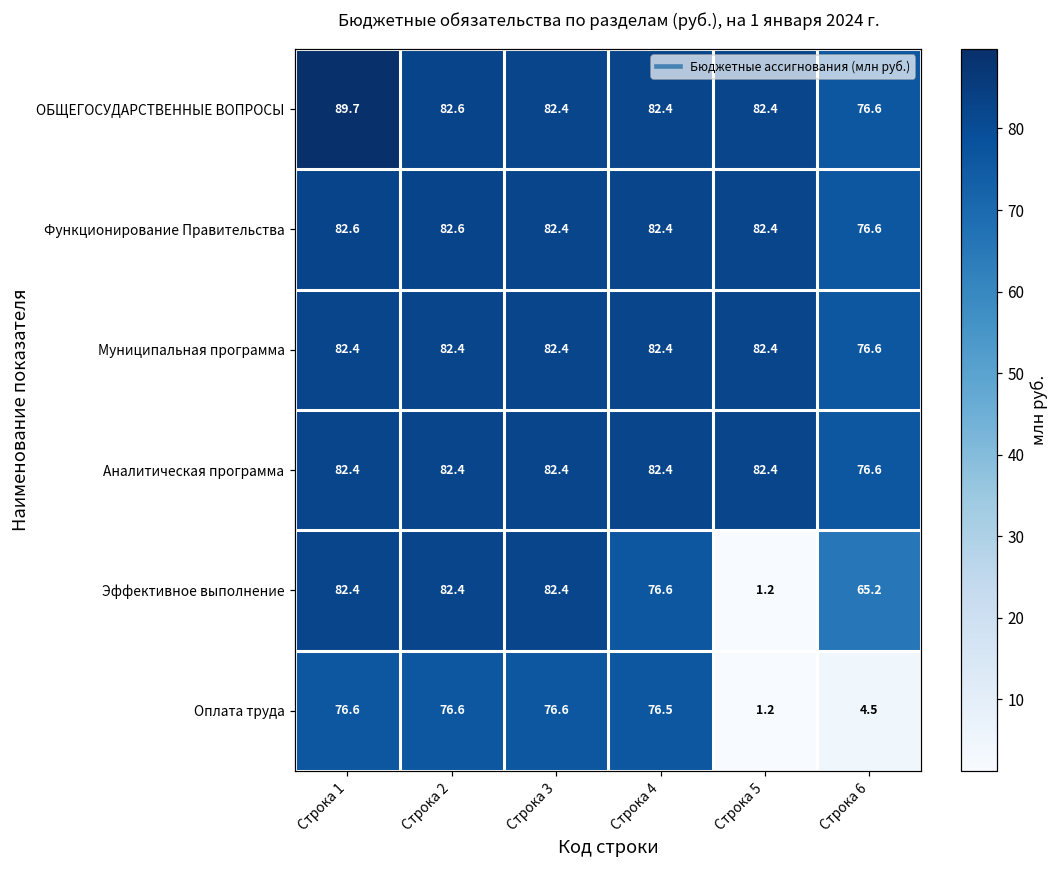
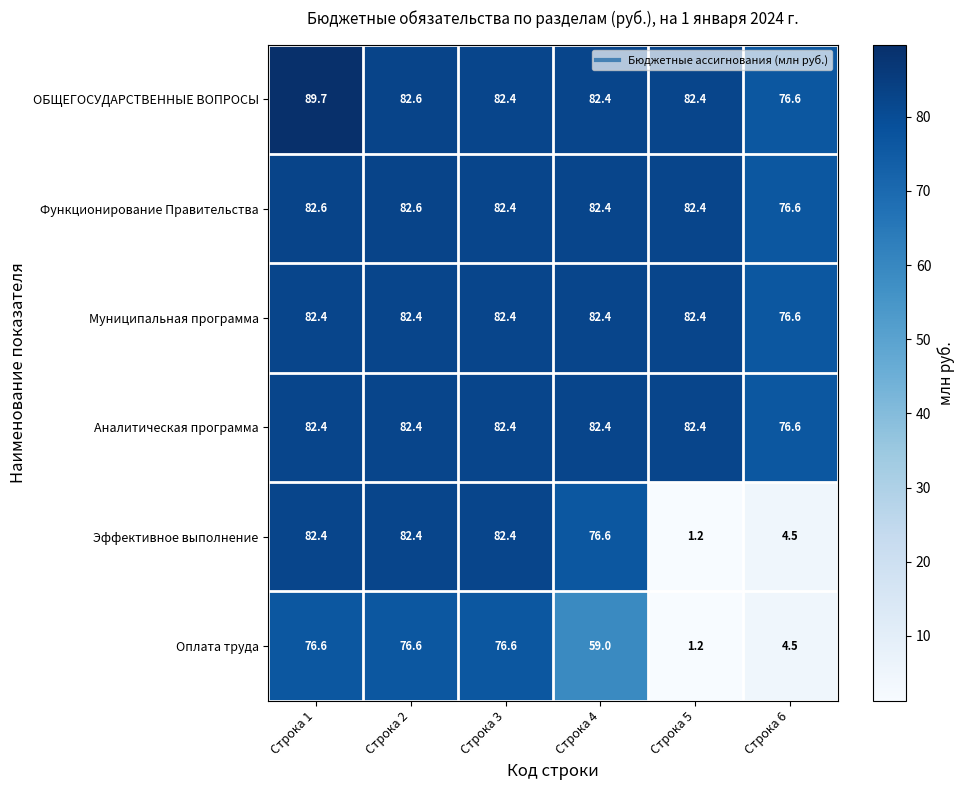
Эффективное выполнение, Строка 6: 65.2 -> 4.5
Оплата труда, Строка 4: 76.5 -> 59.0
